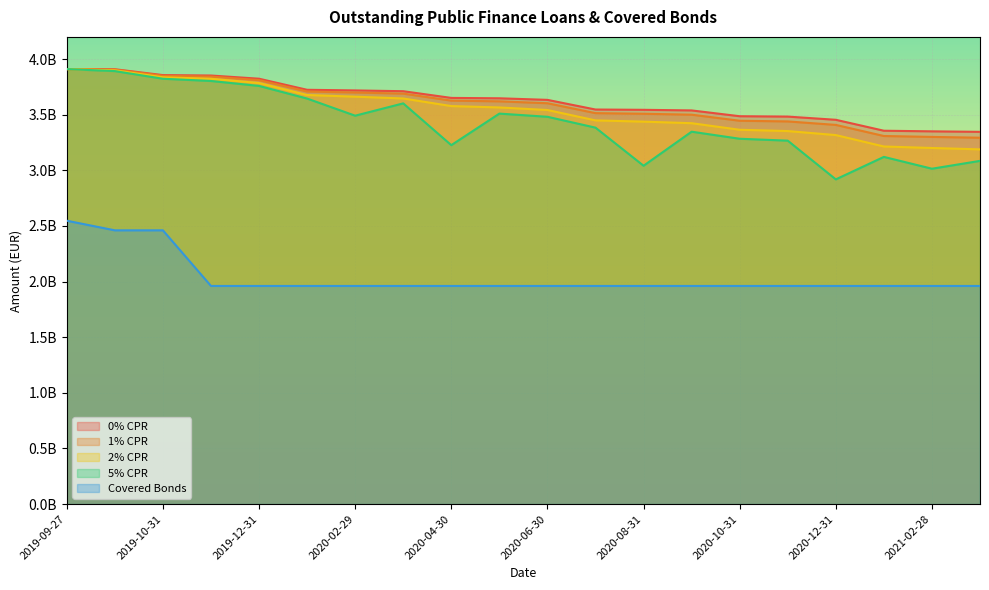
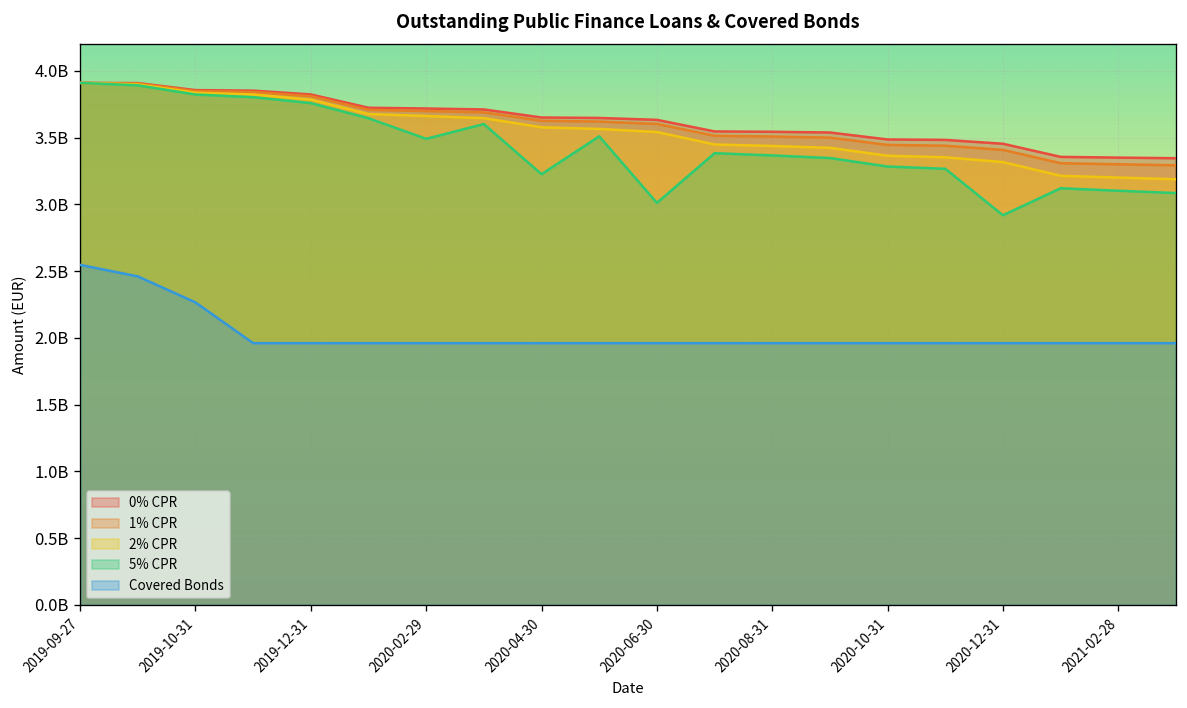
Covered Bonds, 2019-10-31: 2460000000 -> 2270000000
5% CPR, 2020-06-30: 3480000000 -> 3010000000
5% CPR, 2020-08-31: 3040000000 -> 3370000000
5% CPR, 2021-02-28: 3010000000 -> 3100000000
